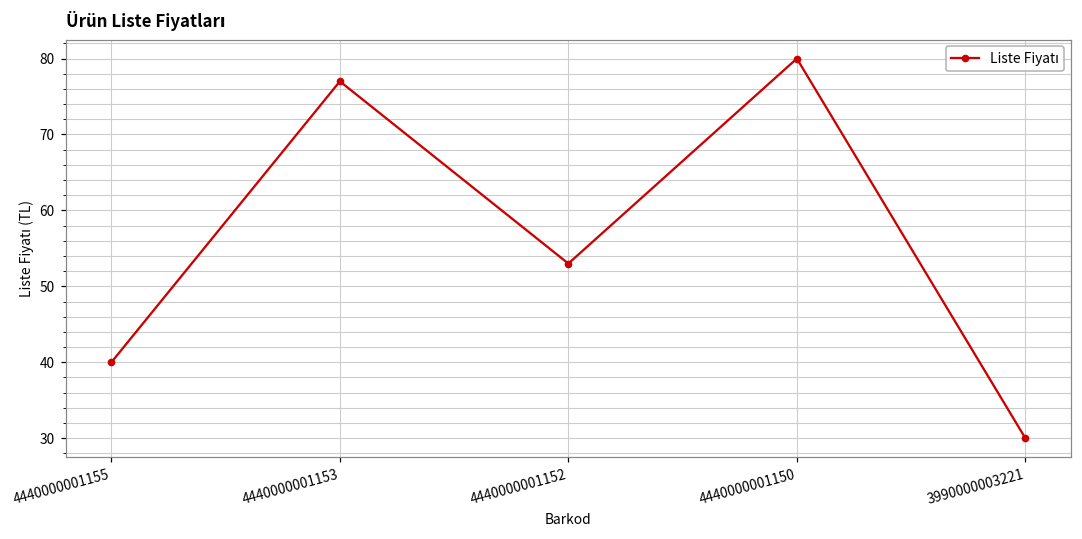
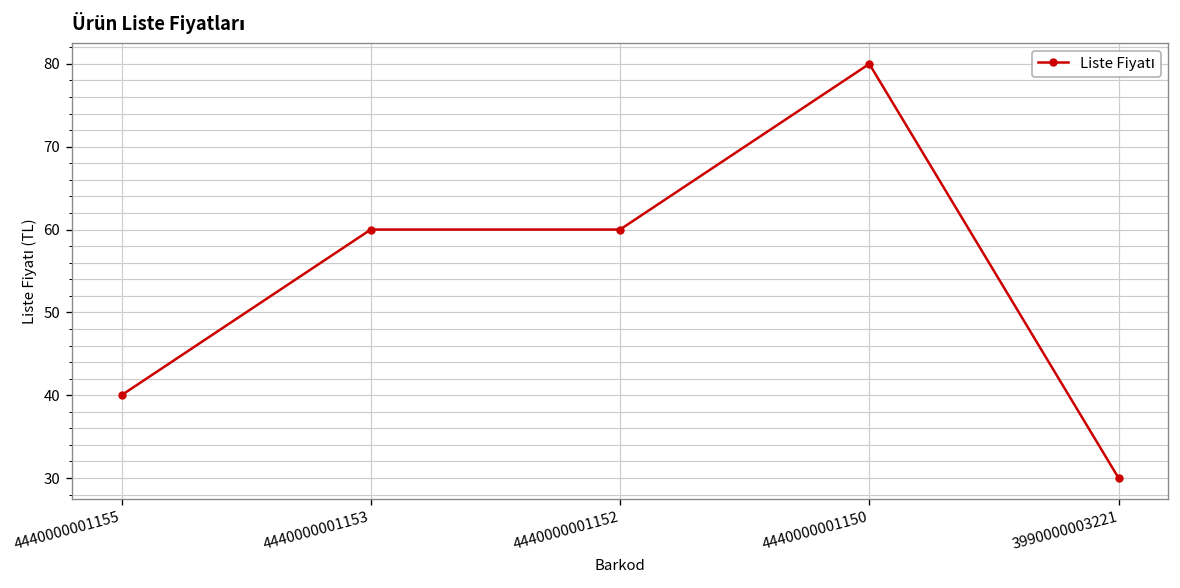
4440000001153: 77 -> 60
4440000001152: 53 -> 60
